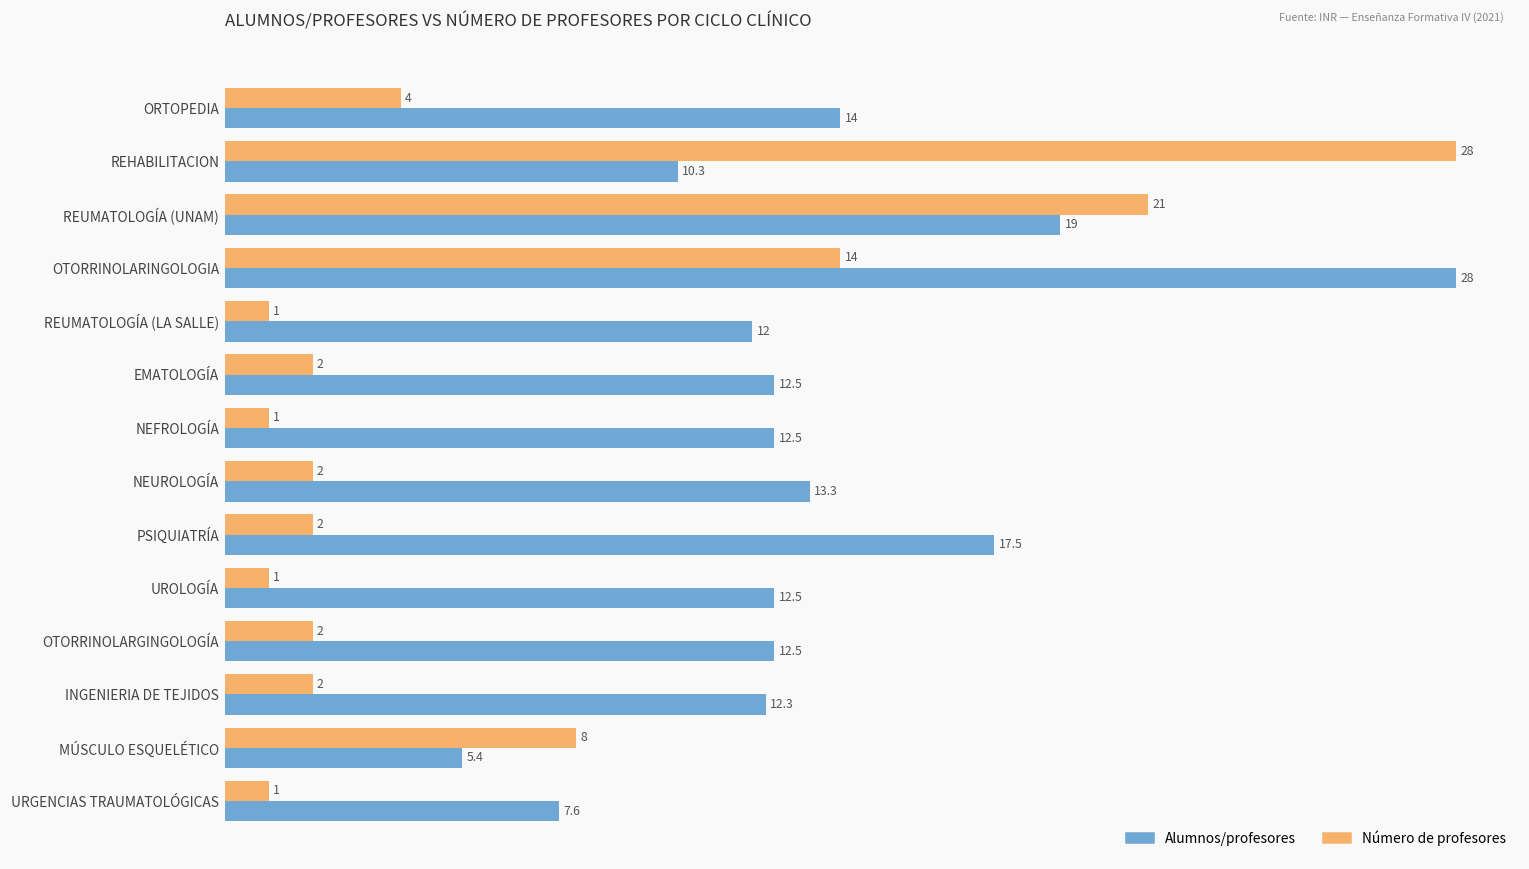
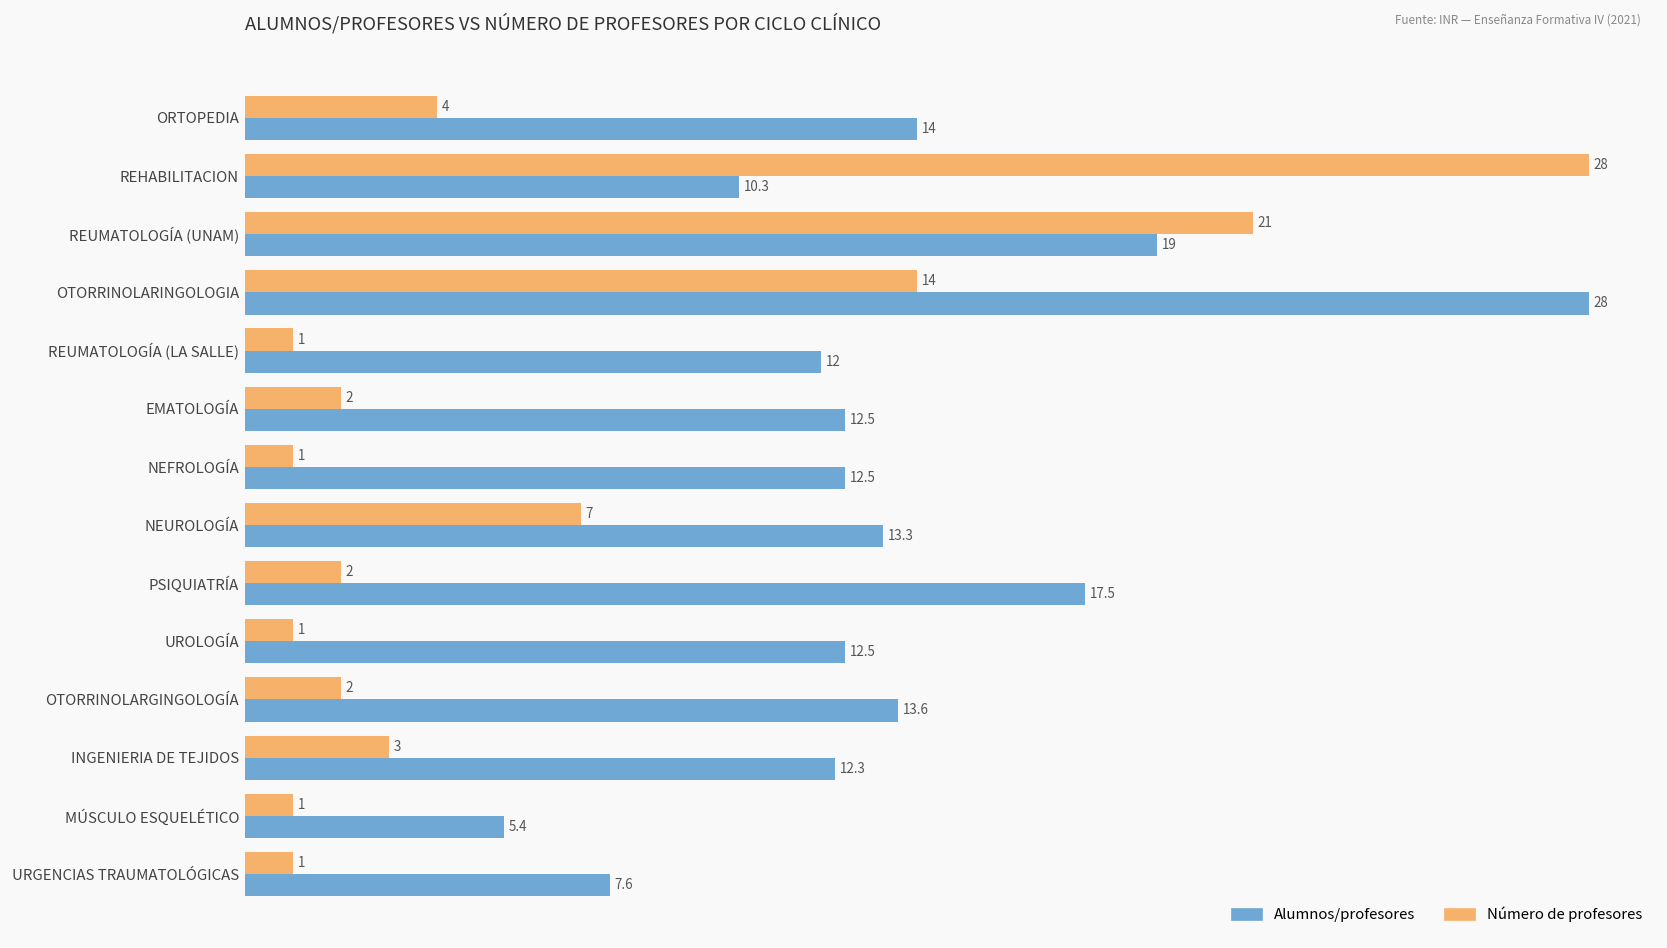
Número de profesores, NEUROLOGÍA: 2 -> 7
Alumnos/profesores, OTORRINOLARGINGOLOGÍA: 12.5 -> 13.6
Número de profesores, INGENIERIA DE TEJIDOS: 2 -> 3
Número de profesores, MÚSCULO ESQUELÉTICO: 8 -> 1
